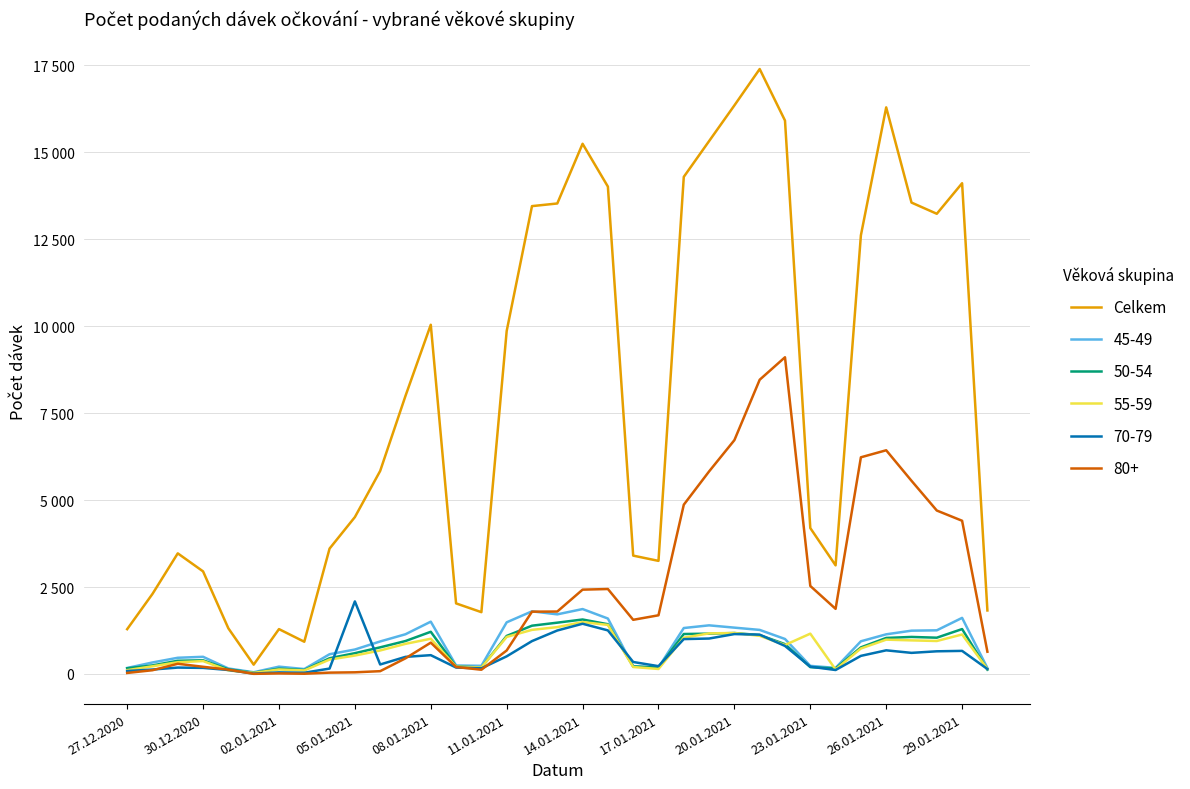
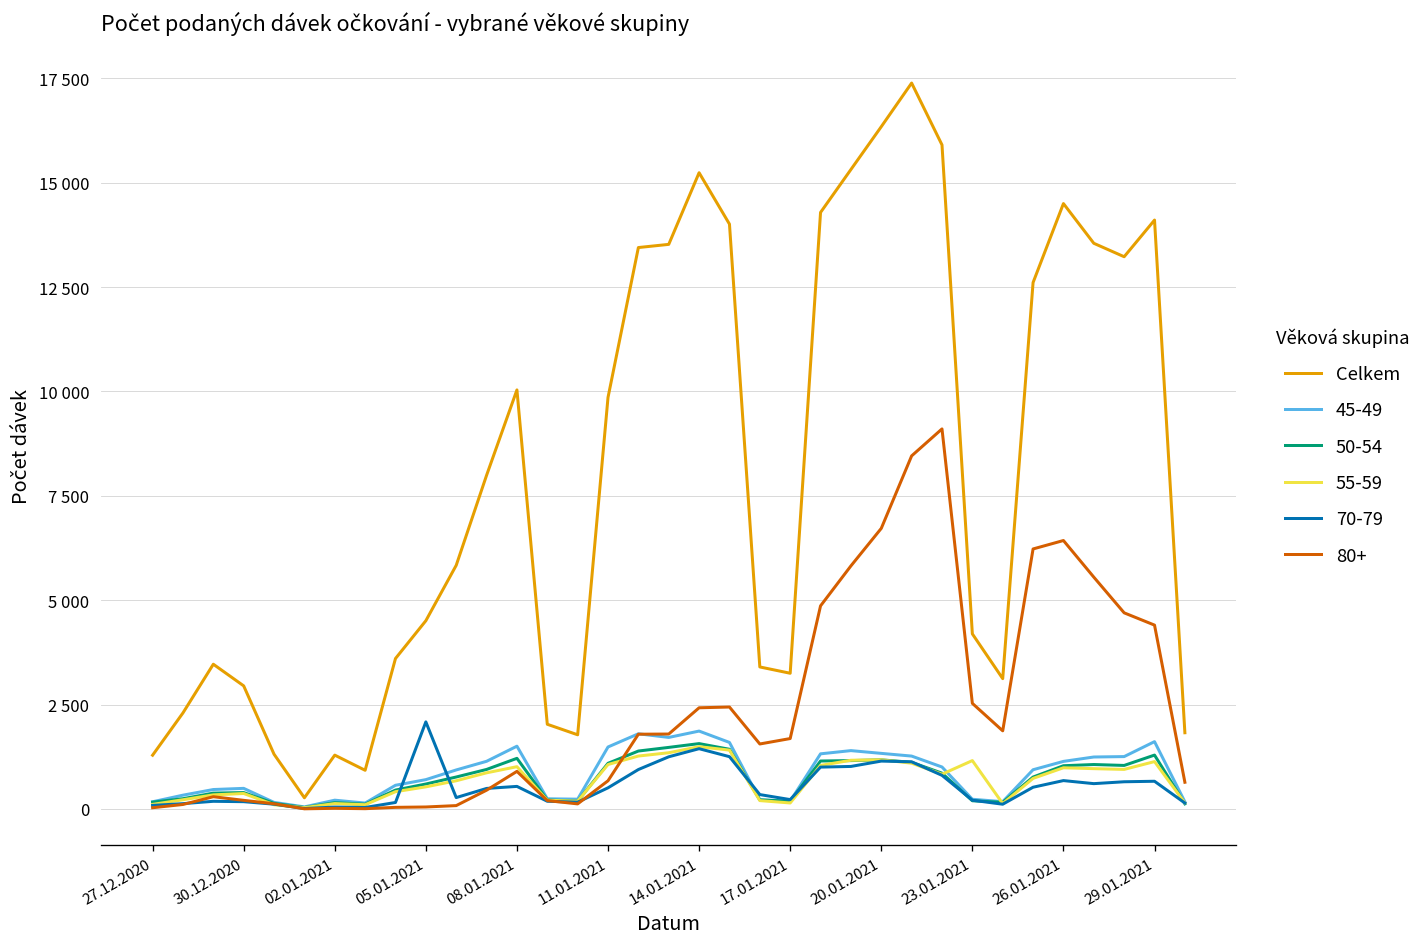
Celkem, 26.01.2021: 16300 -> 14500
